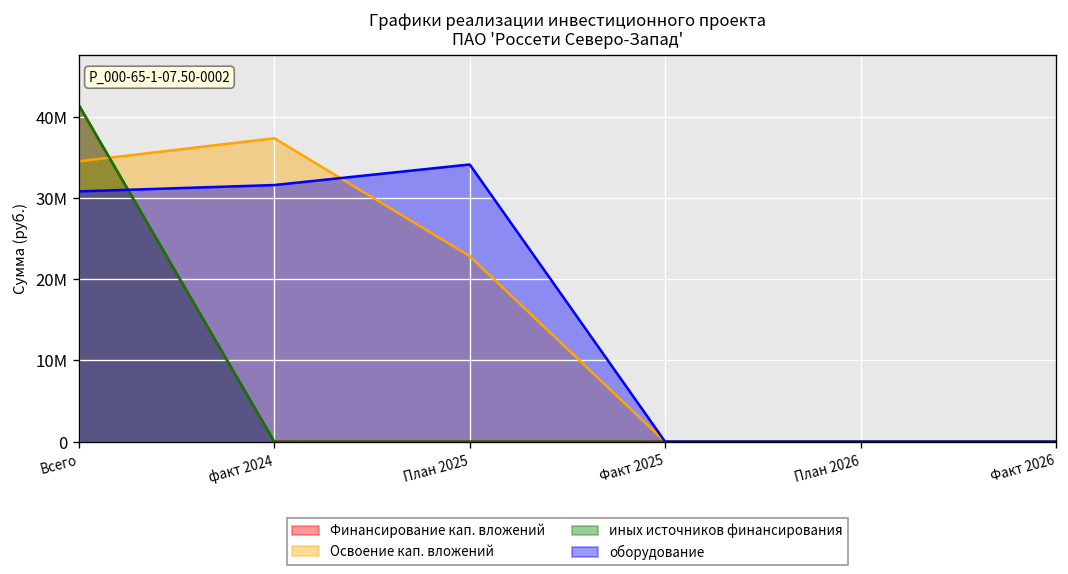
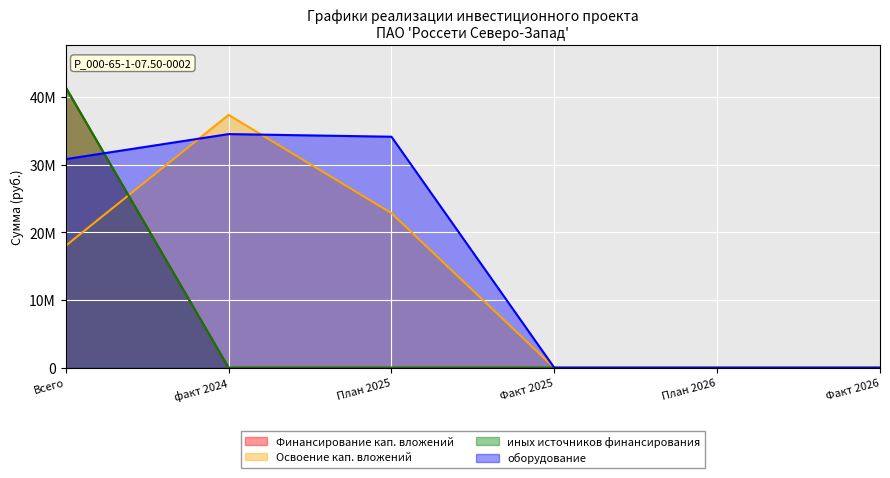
Освоение кап. вложений, Всего: 35000000 -> 18000000
оборудование, факт 2024: 32000000 -> 35000000
